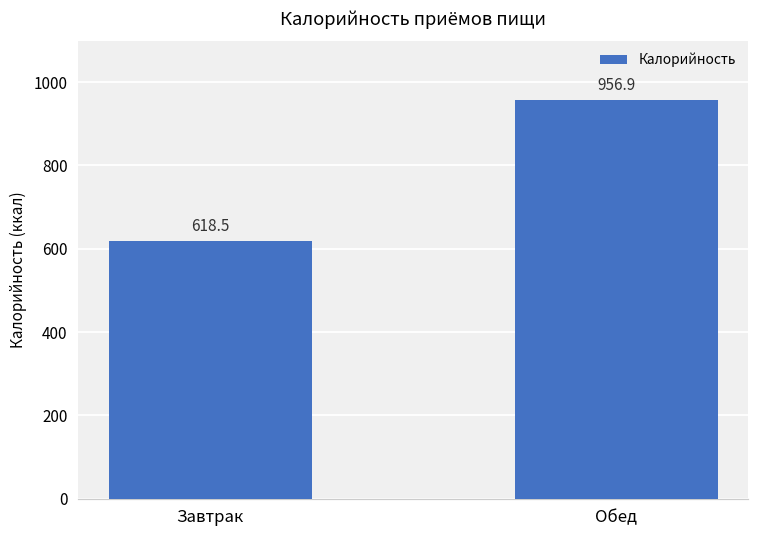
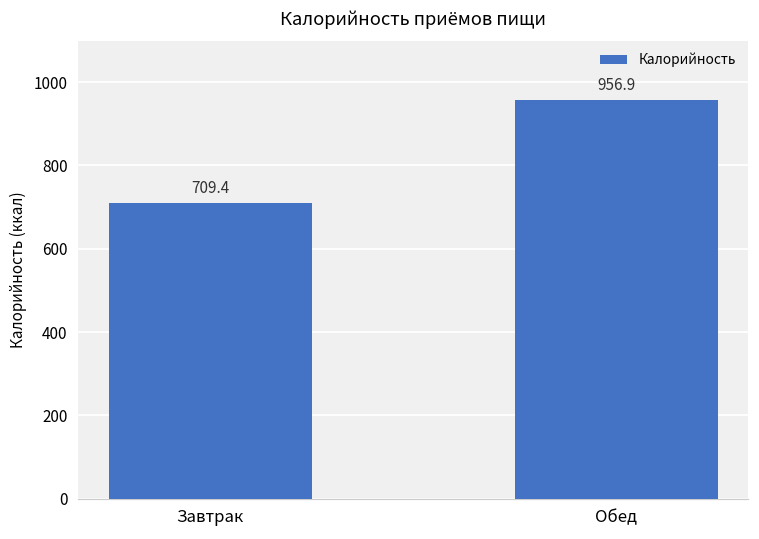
Завтрак: 618.5 -> 709.4
